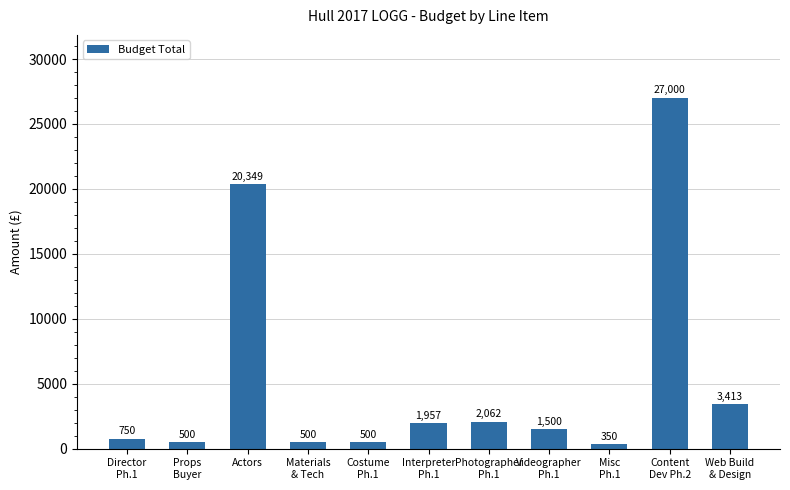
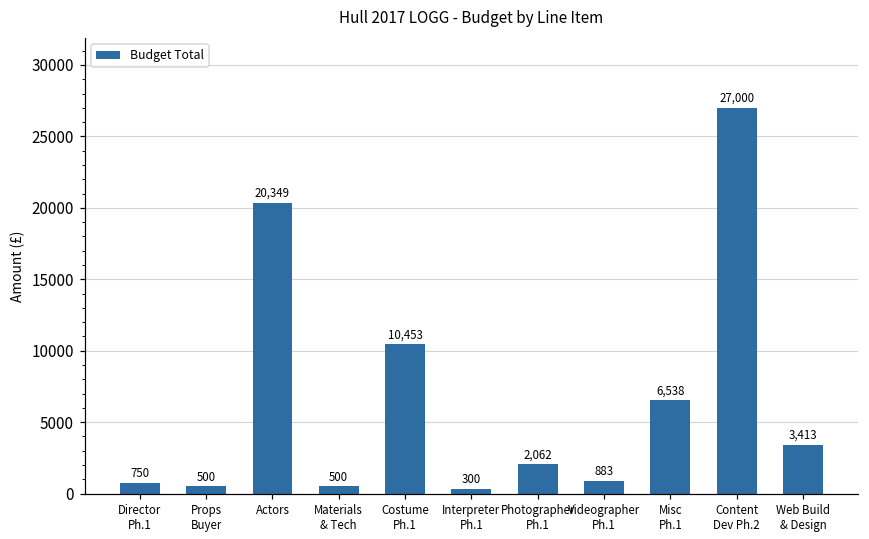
Costume Ph.1: 500 -> 10,453
Interpreter Ph.1: 1,957 -> 300
Videographer Ph.1: 1,500 -> 883
Misc Ph.1: 350 -> 6,538
